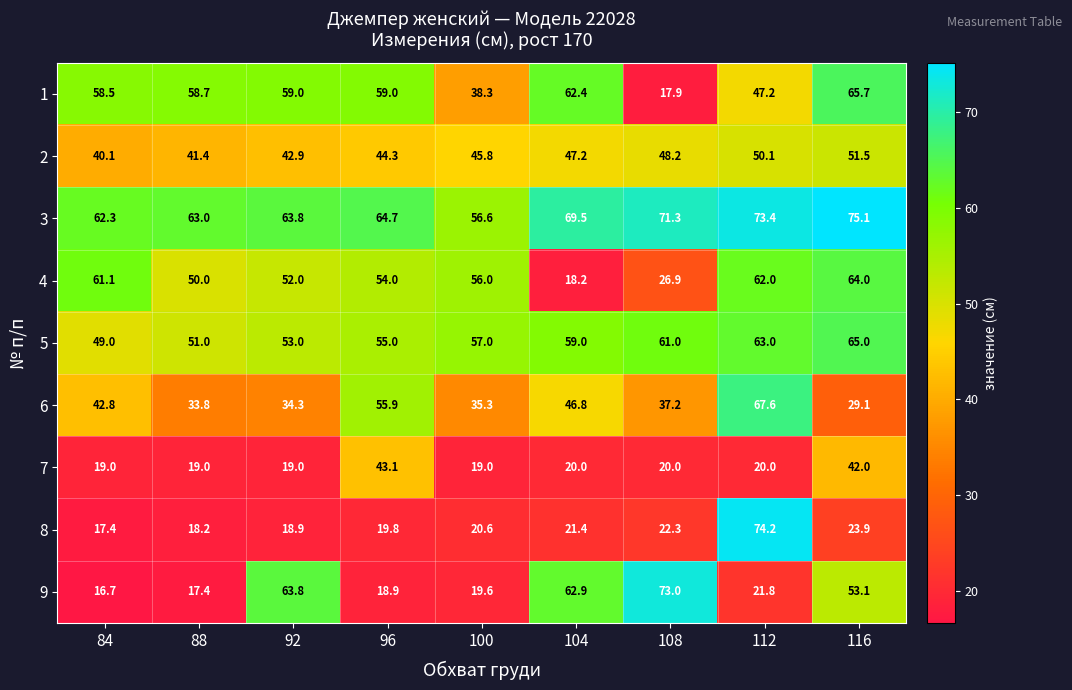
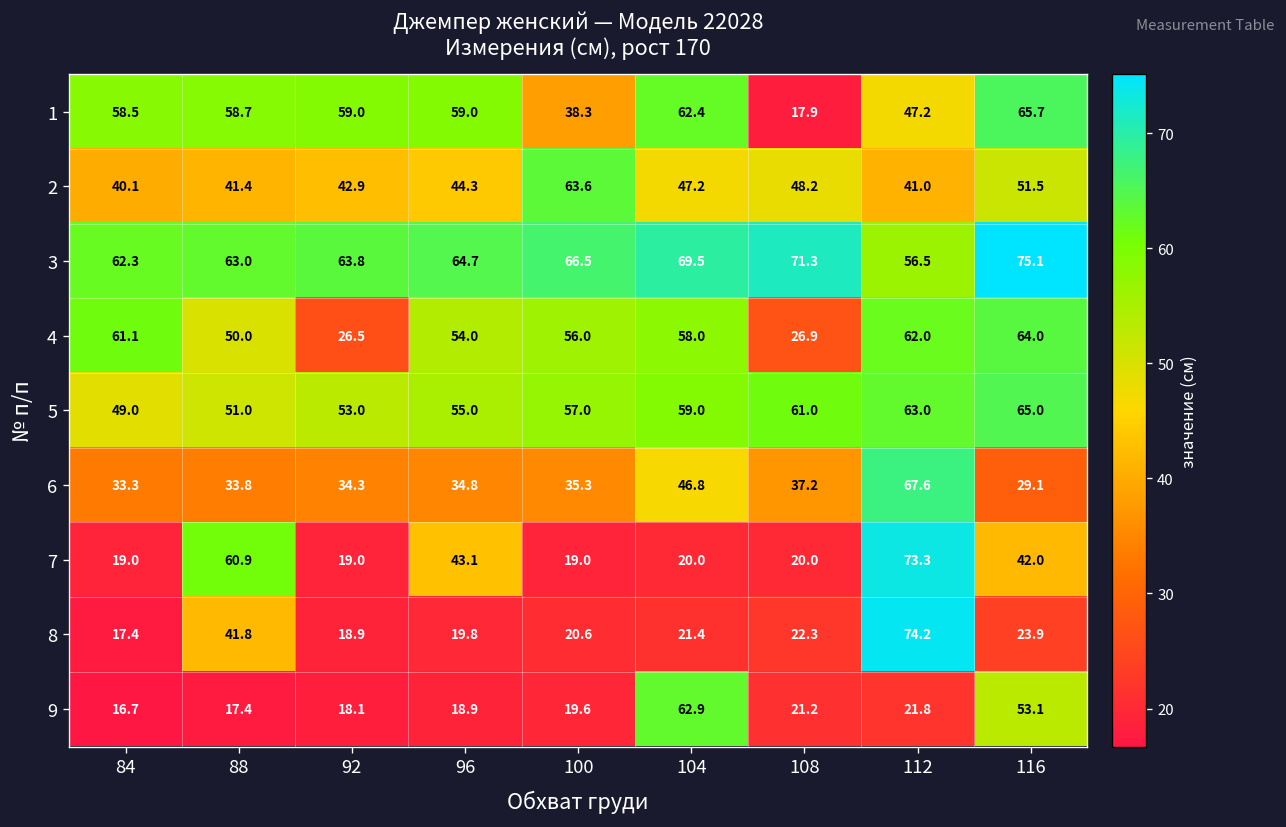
2, 100: 45.8 -> 63.6
2, 112: 50.1 -> 41.0
3, 100: 56.6 -> 66.5
3, 112: 73.4 -> 56.5
4, 92: 52.0 -> 26.5
4, 104: 18.2 -> 58.0
6, 84: 42.8 -> 33.3
6, 96: 55.9 -> 34.8
7, 88: 19.0 -> 60.9
7, 112: 20.0 -> 73.3
8, 88: 18.2 -> 41.8
9, 92: 63.8 -> 18.1
9, 108: 73.0 -> 21.2
